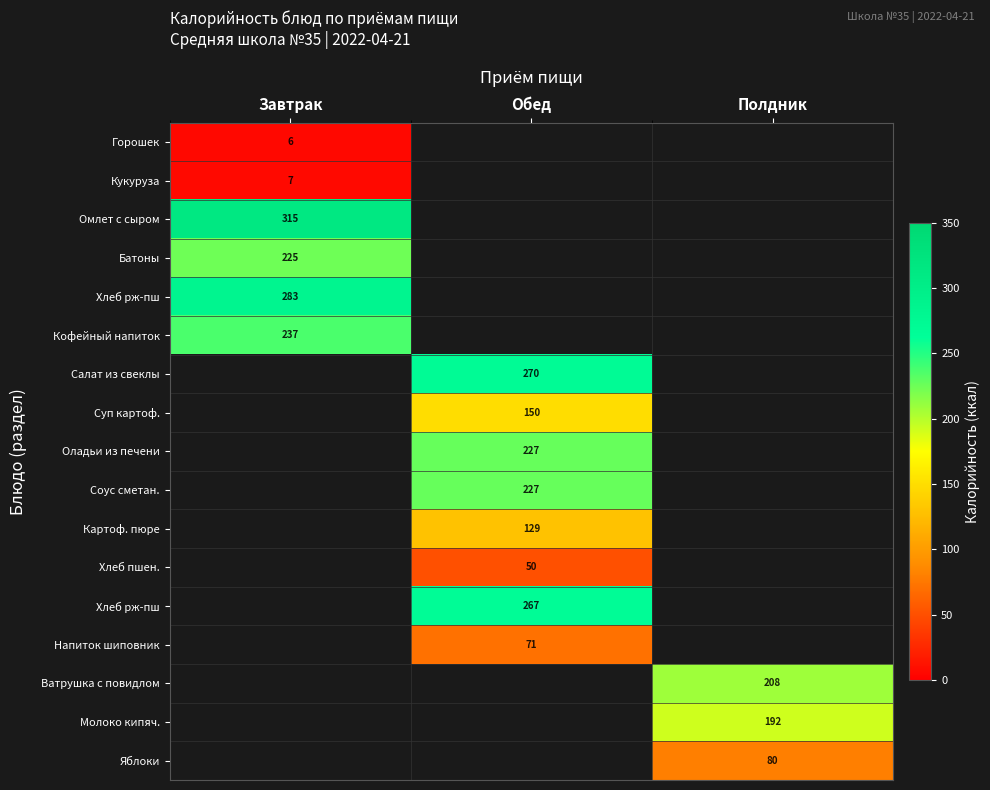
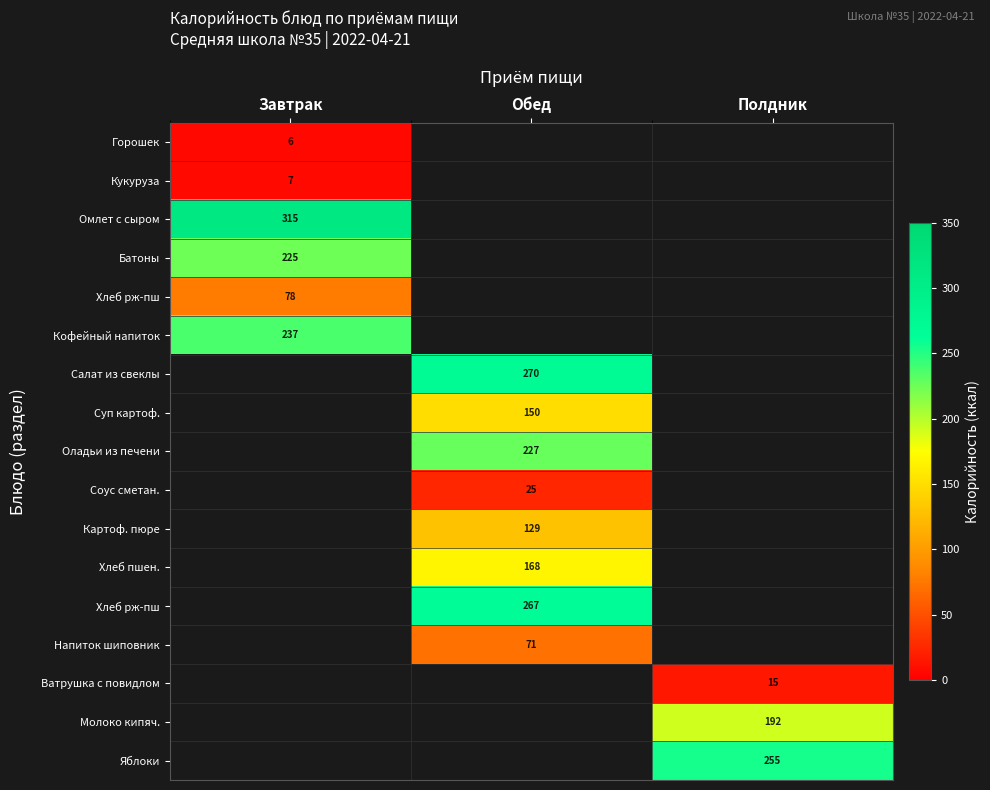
Хлеб рж-пш, Завтрак: 283 -> 78
Соус сметан., Обед: 227 -> 25
Хлеб пшен., Обед: 50 -> 168
Ватрушка с повидлом, Полдник: 208 -> 15
Яблоки, Полдник: 80 -> 255
